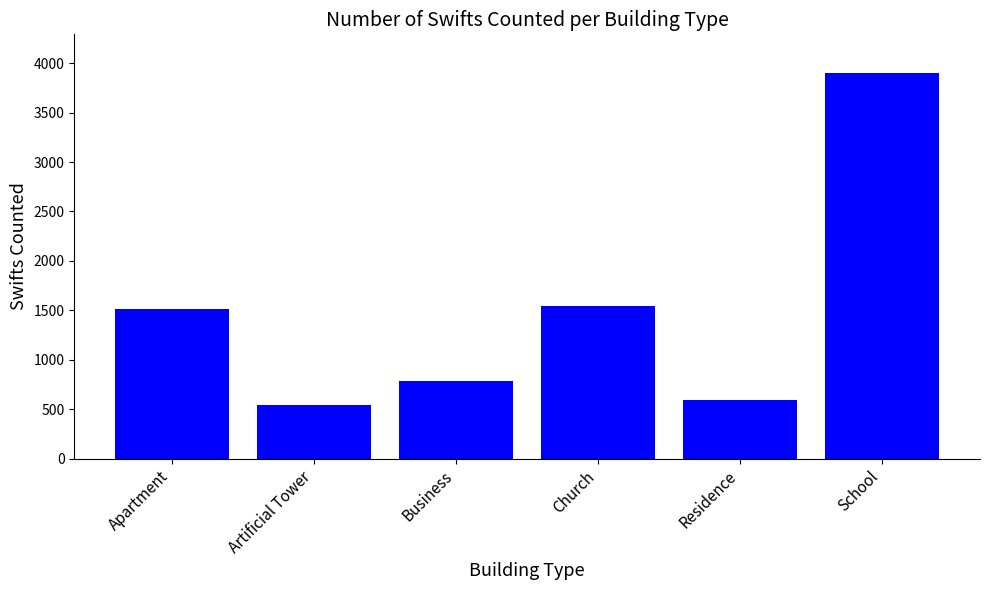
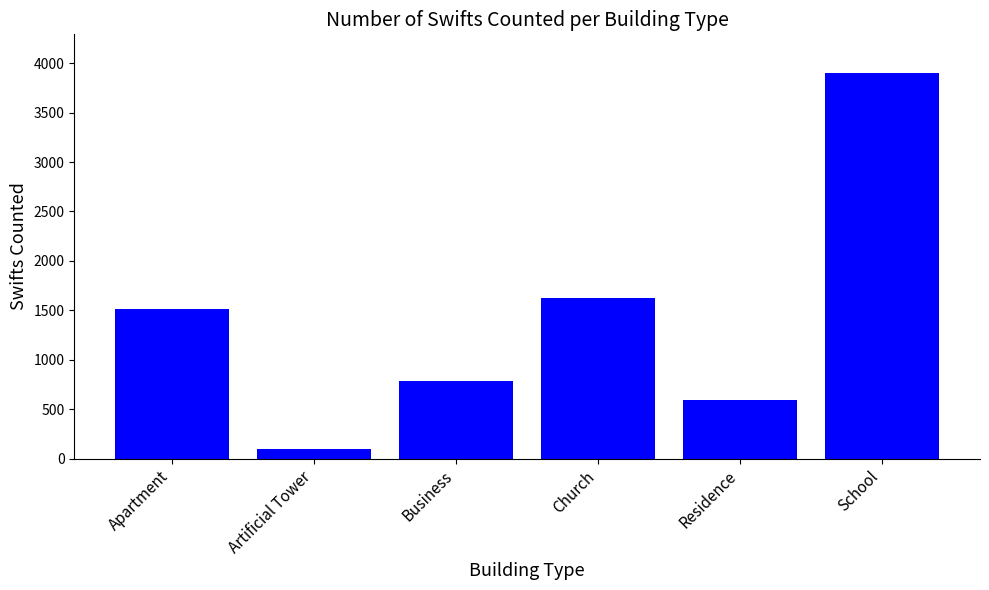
Artificial Tower: 500 -> 100
Church: 1500 -> 1600
